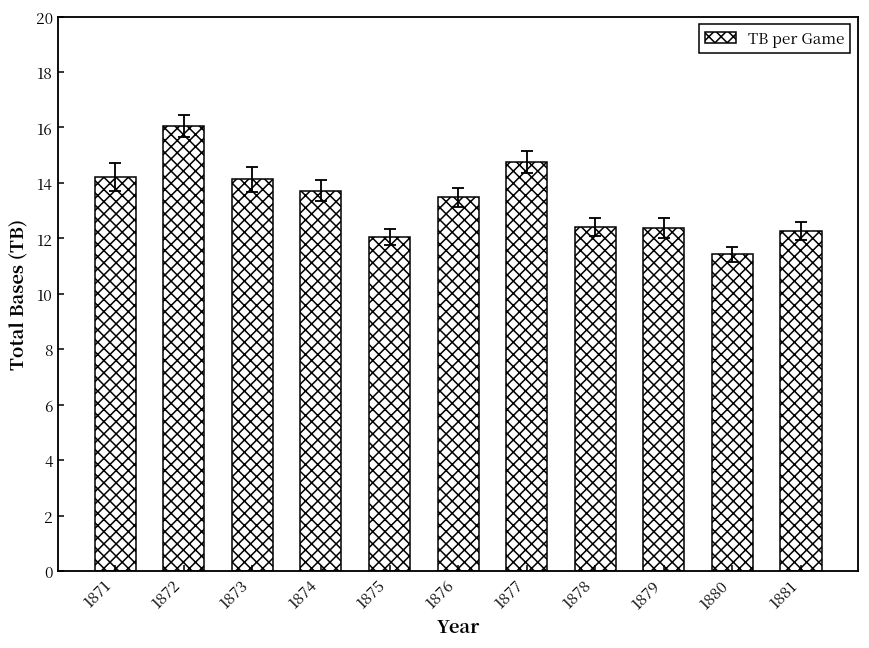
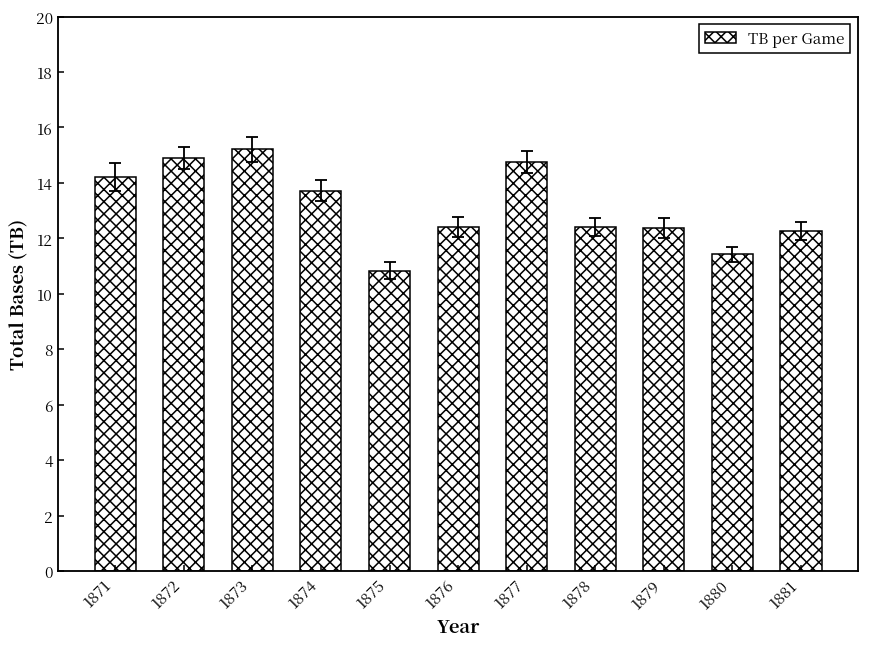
TB per Game, 1872: 16.1 -> 14.9
TB per Game, 1873: 14.1 -> 15.2
TB per Game, 1875: 12.1 -> 10.8
TB per Game, 1876: 13.5 -> 12.4
